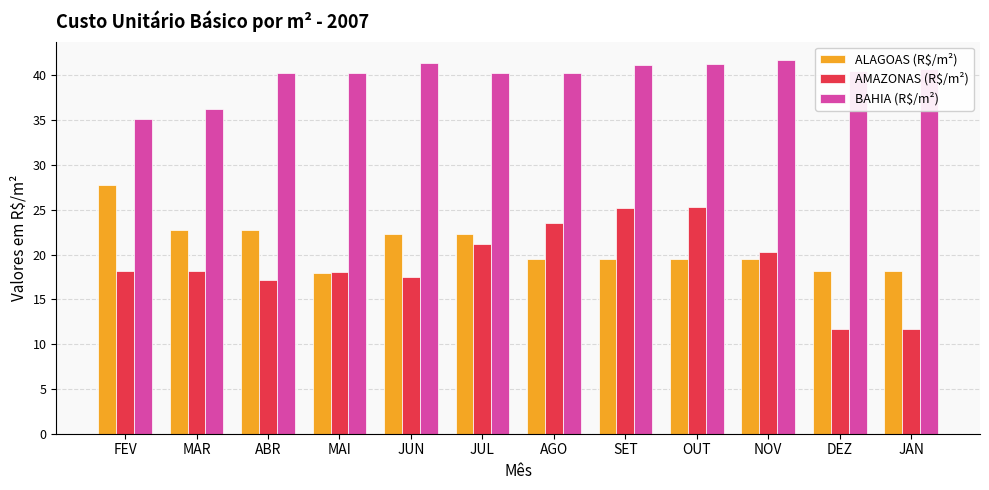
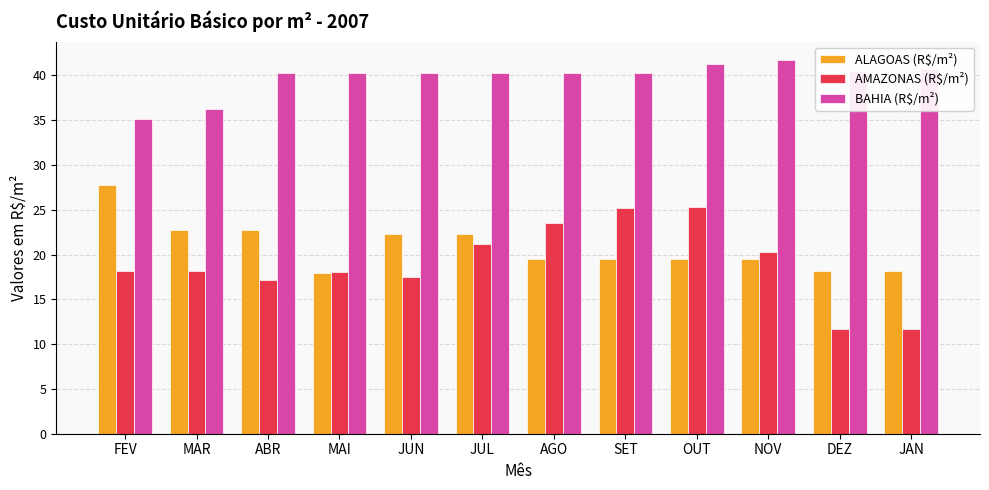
BAHIA (R$/m²), JUN: 41 -> 40
BAHIA (R$/m²), SET: 41 -> 40
